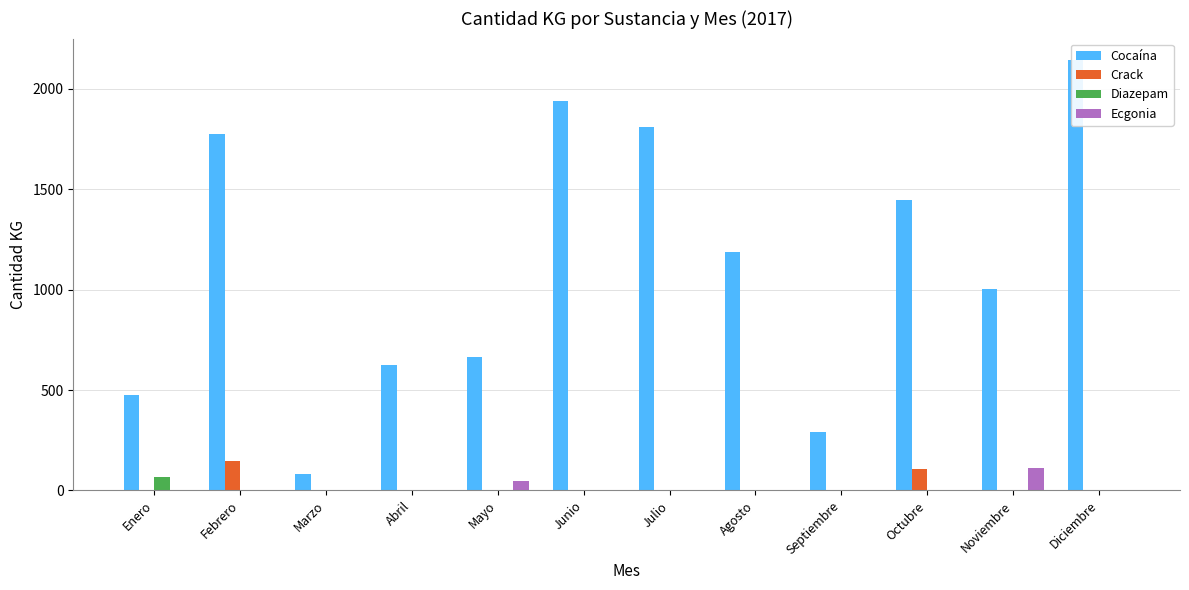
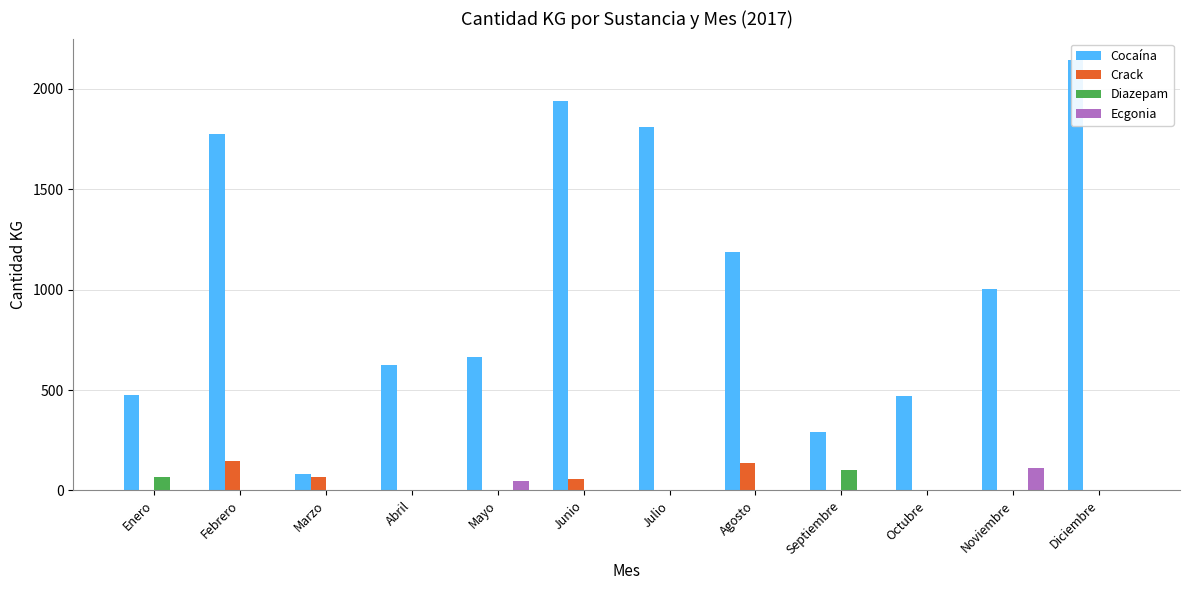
Crack, Marzo: 0 -> 70
Crack, Junio: 0 -> 60
Crack, Agosto: 0 -> 140
Diazepam, Septiembre: 0 -> 100
Cocaína, Octubre: 1450 -> 470
Crack, Octubre: 100 -> 0
